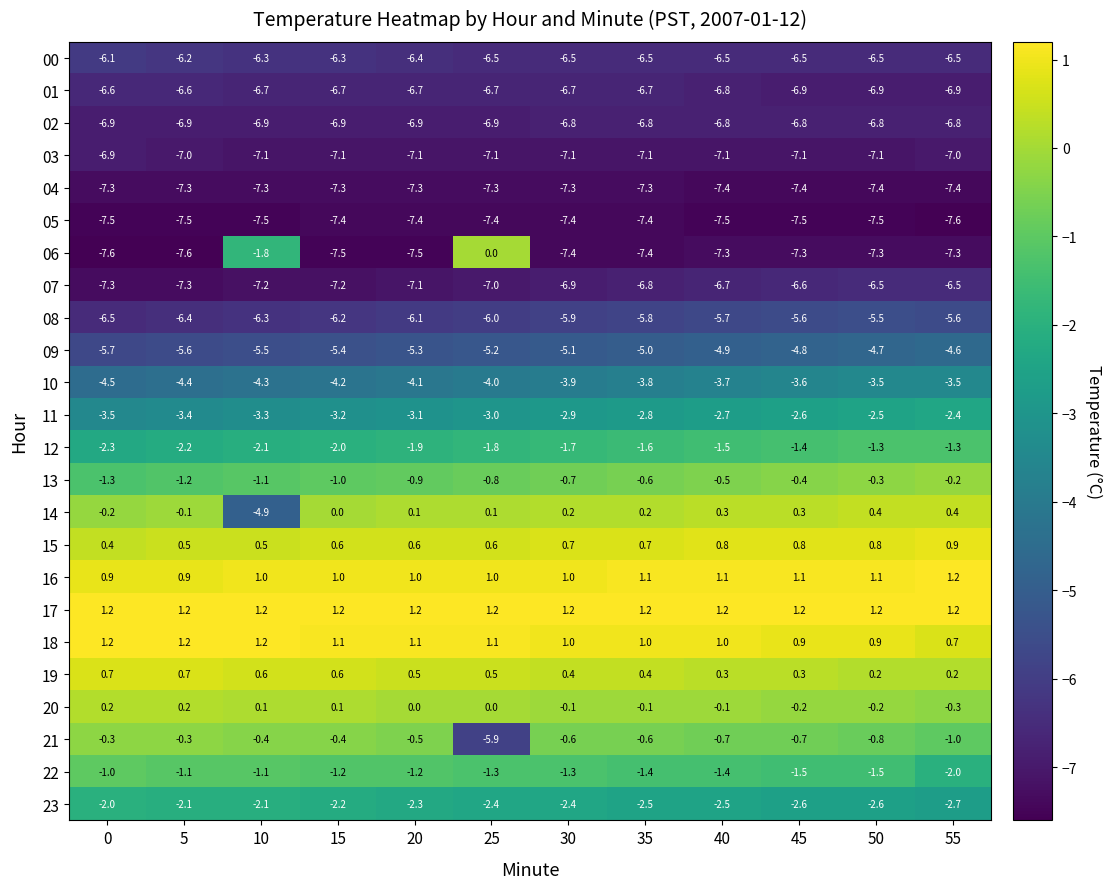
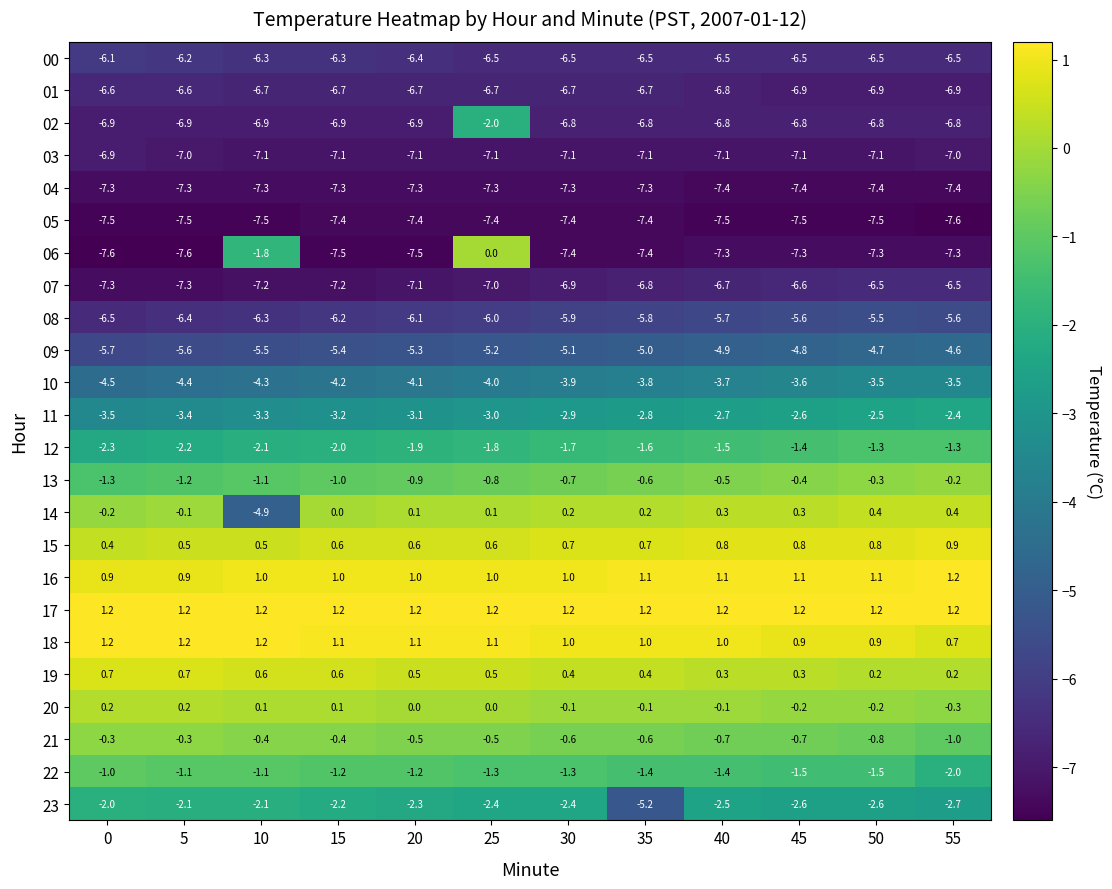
02, 25: -6.9 -> -2.0
21, 25: -5.9 -> -0.5
23, 35: -2.5 -> -5.2
